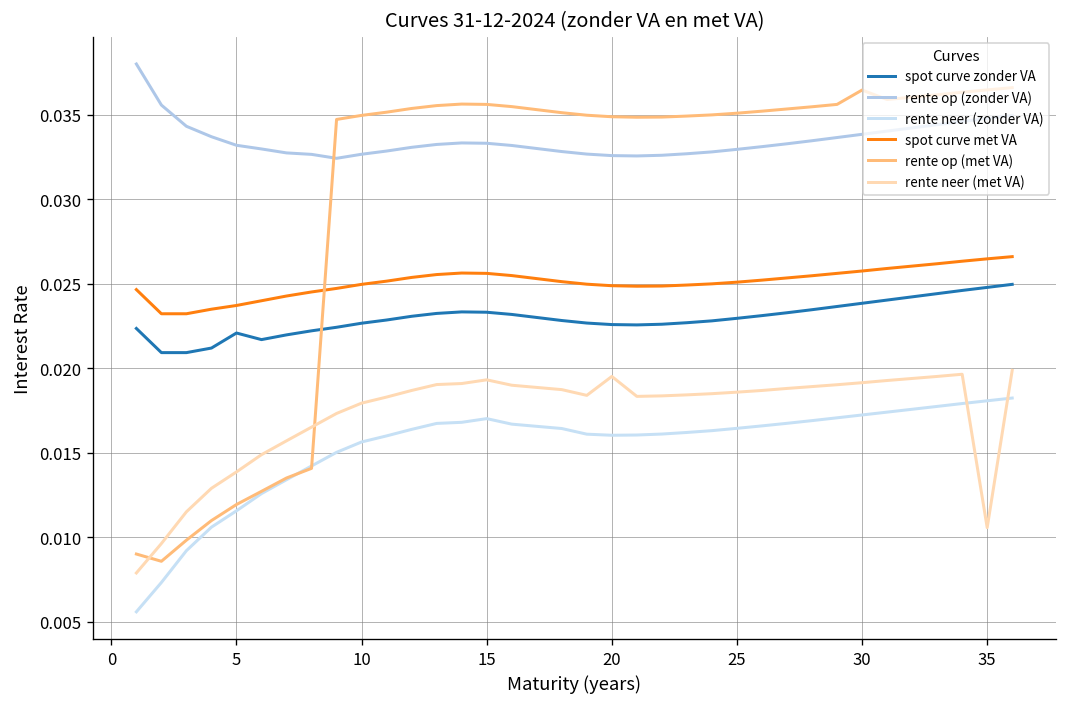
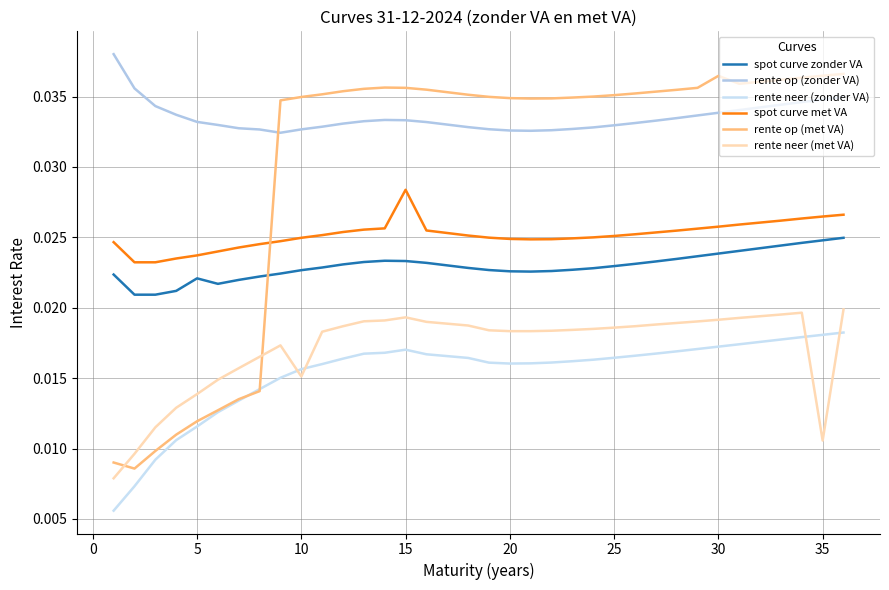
rente neer (met VA), 10: 0.0179 -> 0.0151
spot curve met VA, 15: 0.0256 -> 0.0284
rente neer (met VA), 20: 0.0195 -> 0.0183
